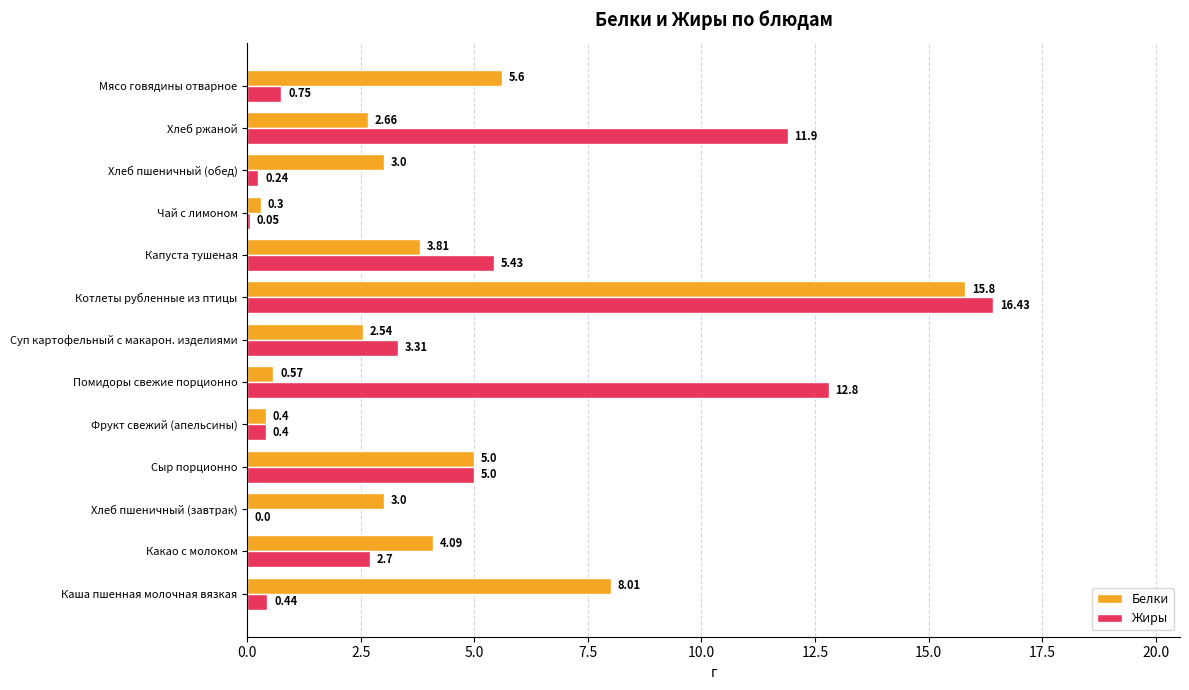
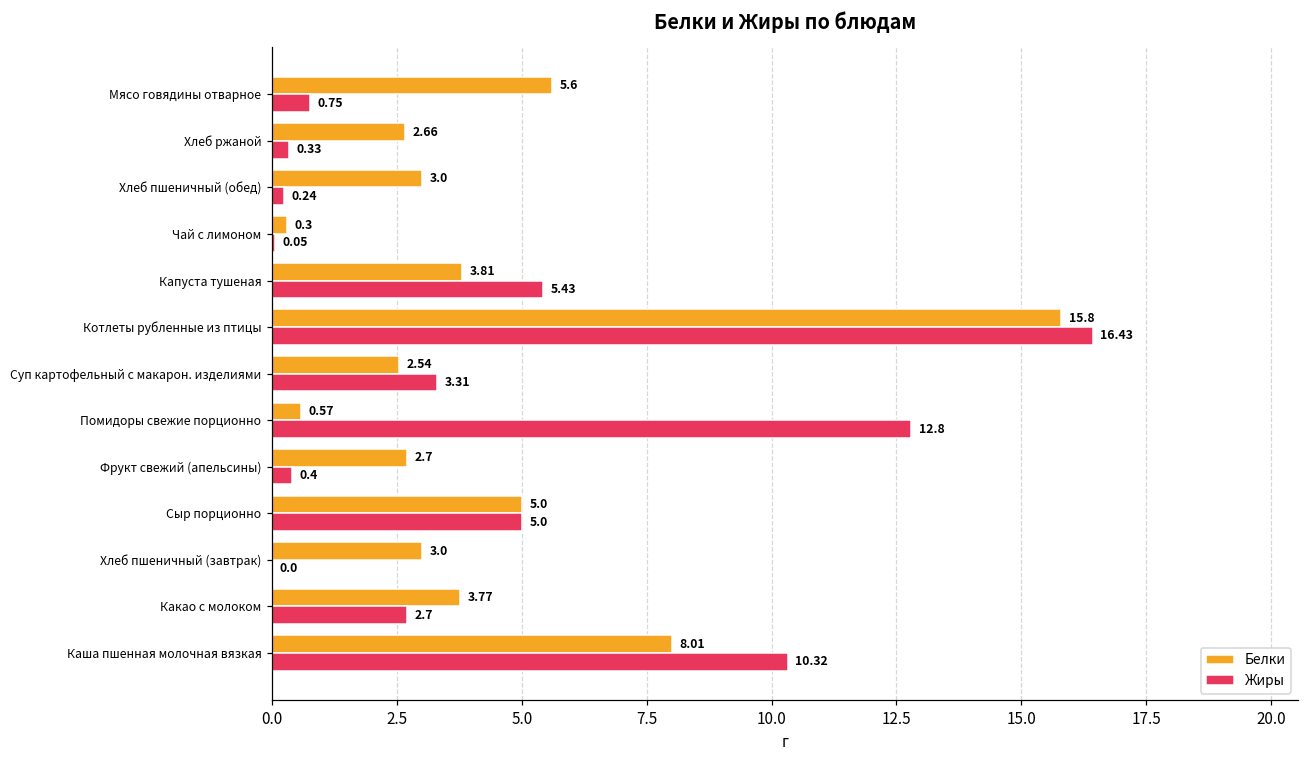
Жиры, Хлеб ржаной: 11.9 -> 0.33
Белки, Фрукт свежий (апельсины): 0.4 -> 2.7
Белки, Какао с молоком: 4.09 -> 3.77
Жиры, Каша пшенная молочная вязкая: 0.44 -> 10.32
